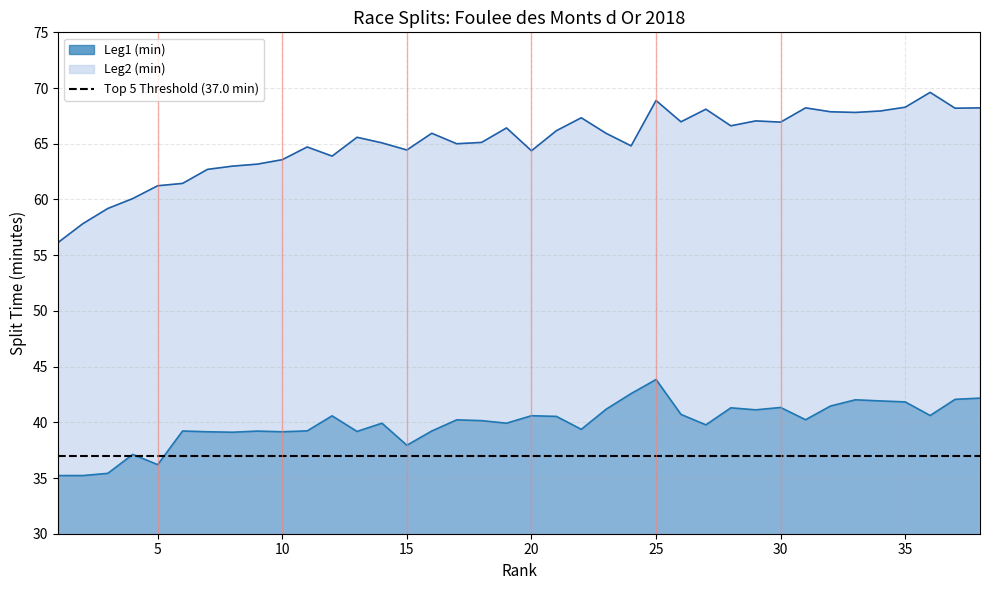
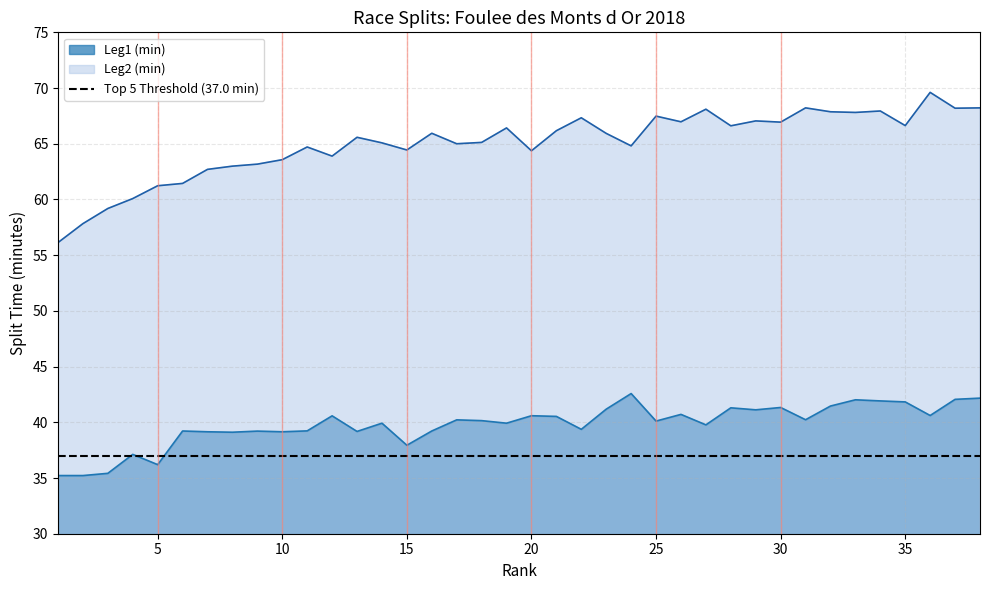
Leg1 (min), 25: 43.8 -> 40.1
Leg2 (min), 25: 68.9 -> 67.5
Leg2 (min), 35: 68.3 -> 66.6
